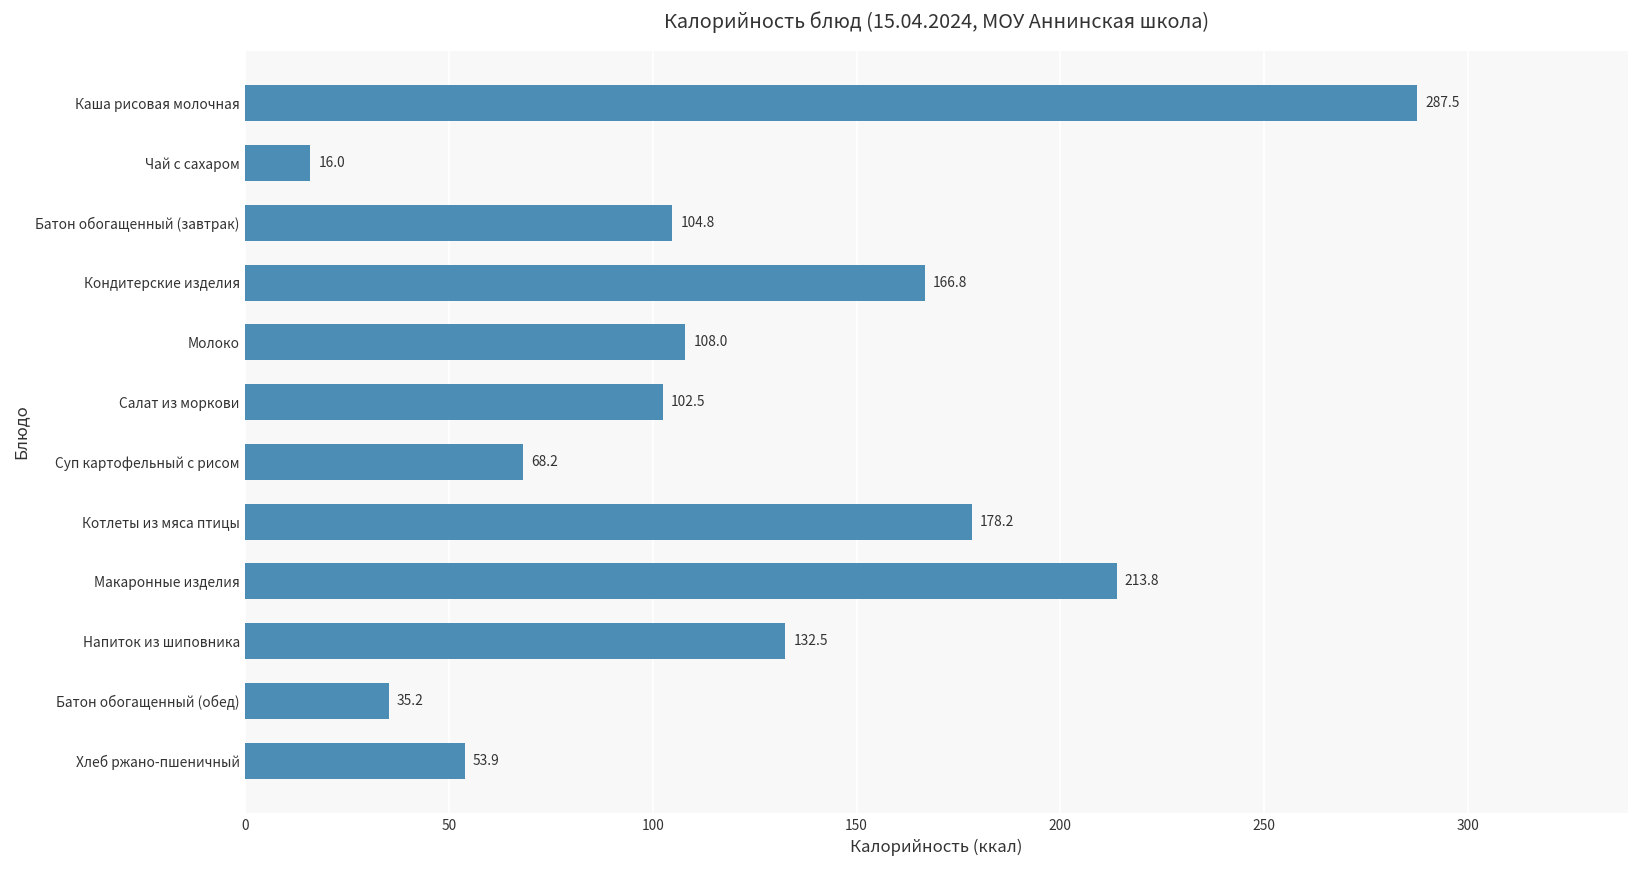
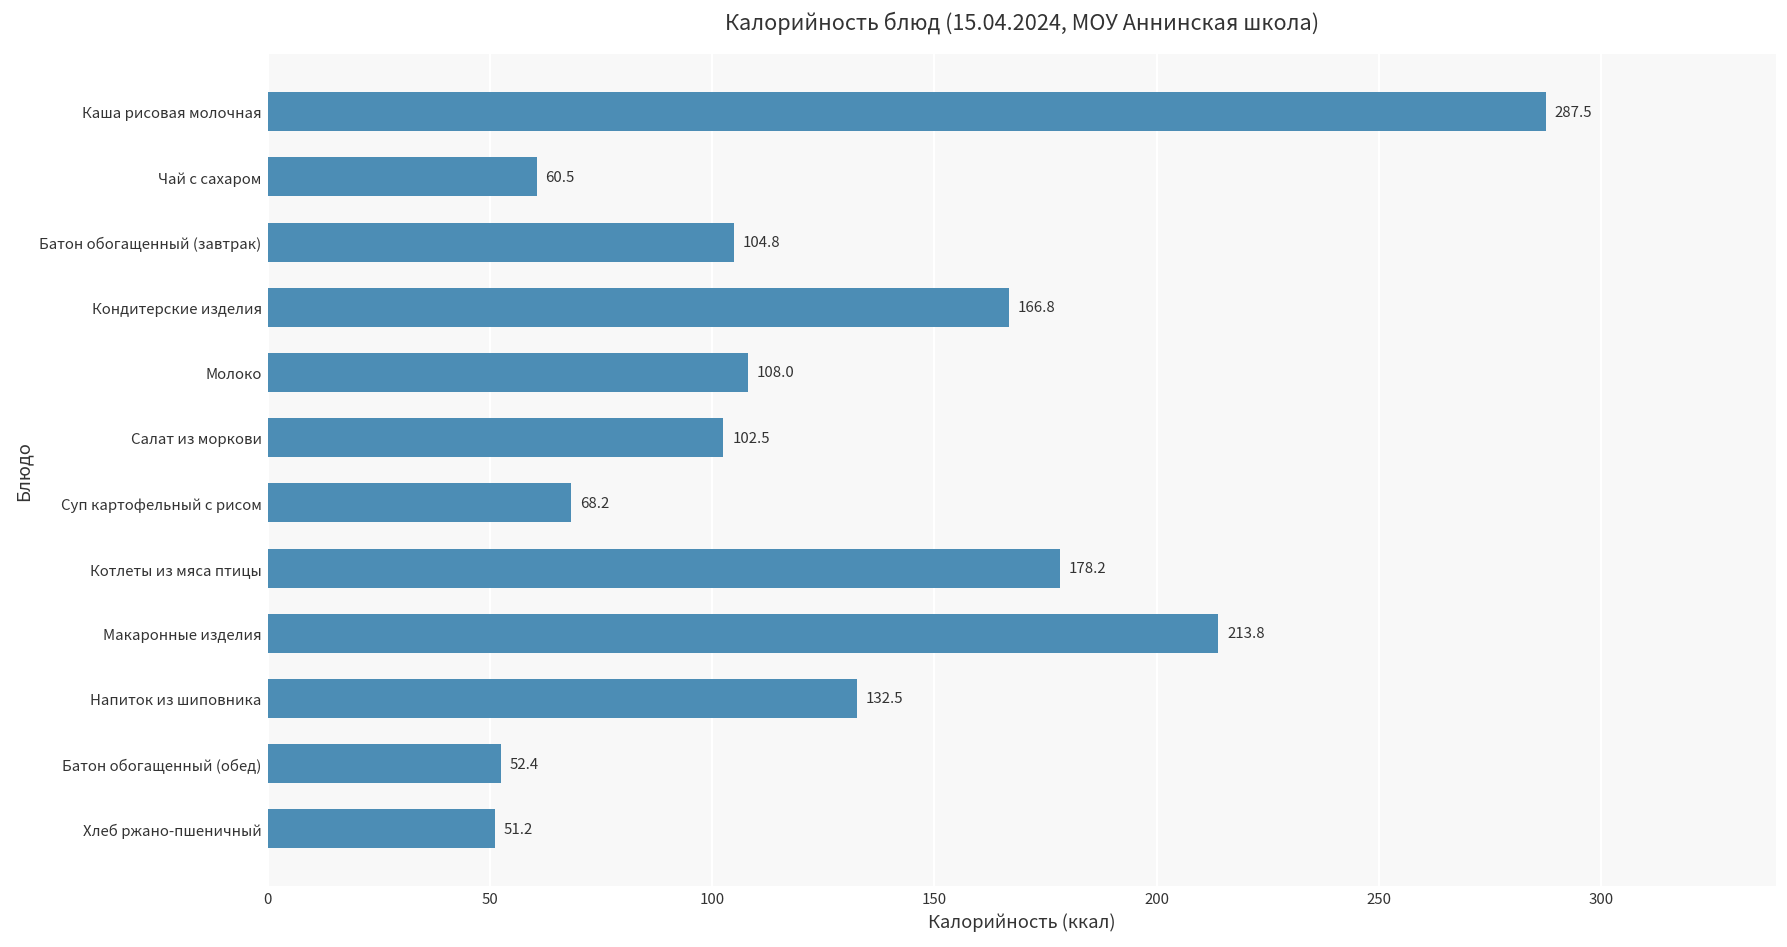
Чай с сахаром: 16.0 -> 60.5
Батон обогащенный (обед): 35.2 -> 52.4
Хлеб ржано-пшеничный: 53.9 -> 51.2
